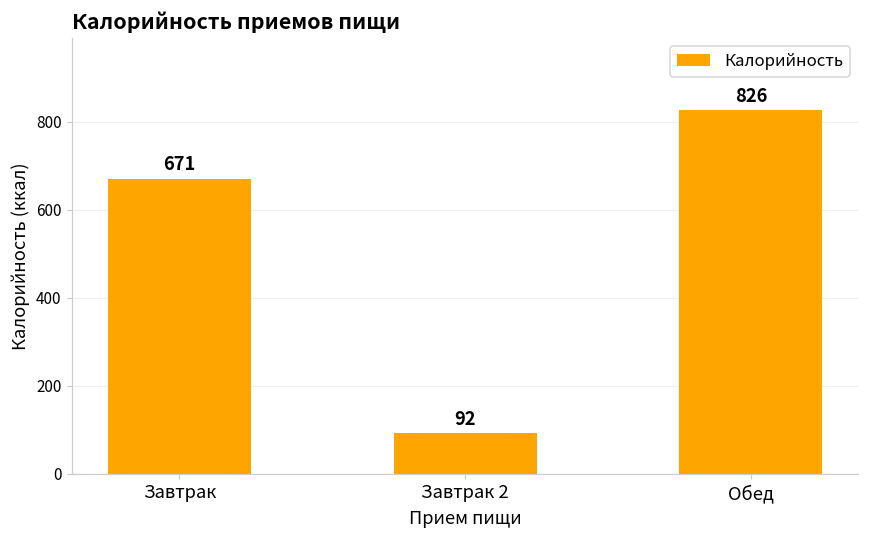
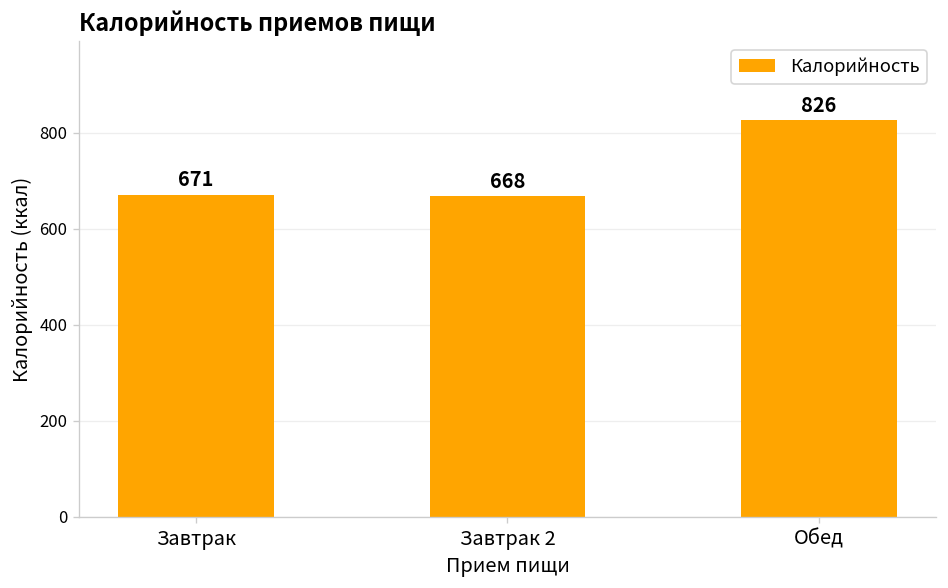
Завтрак 2: 92 -> 668
